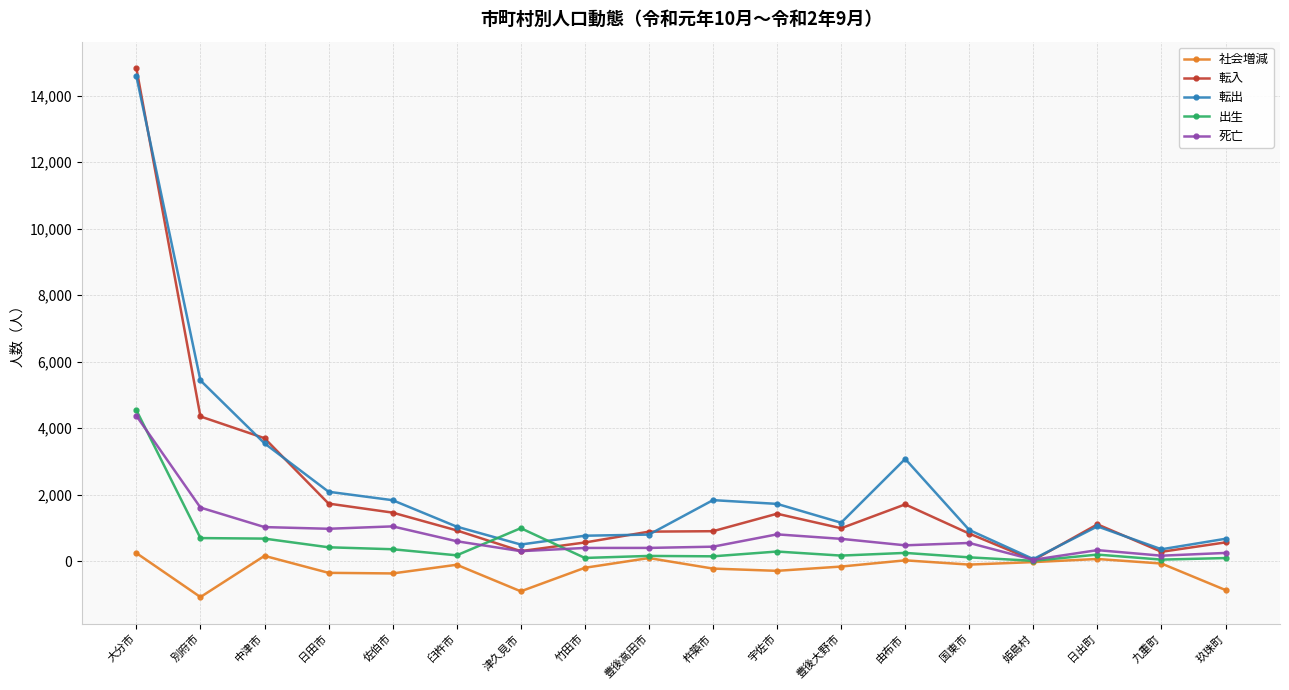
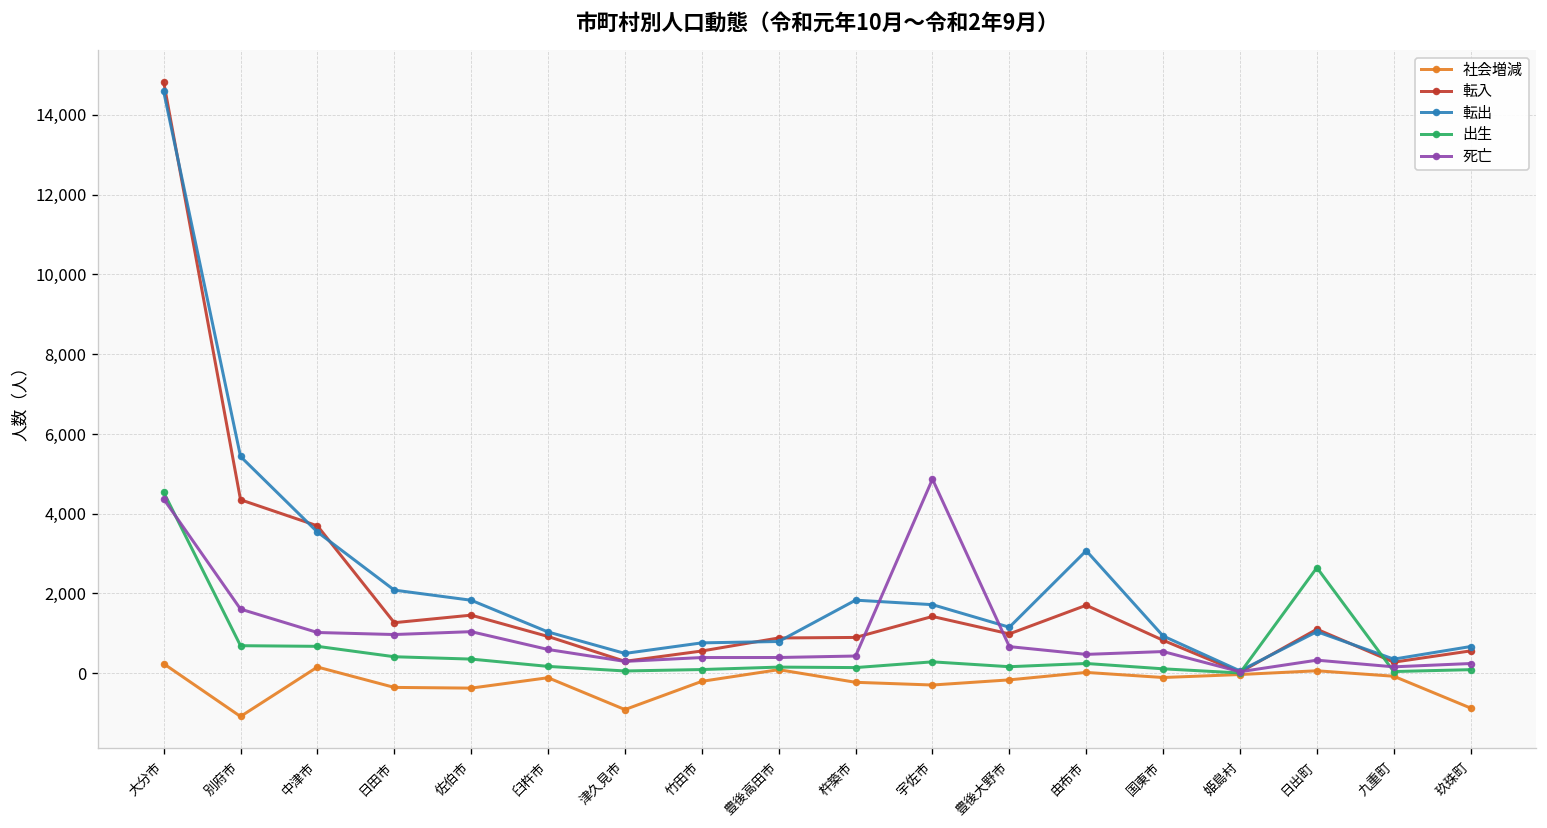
転入, 日田市: 1,700 -> 1,300
出生, 津久見市: 1,000 -> 100
死亡, 宇佐市: 800 -> 4,900
出生, 日出町: 200 -> 2,600
